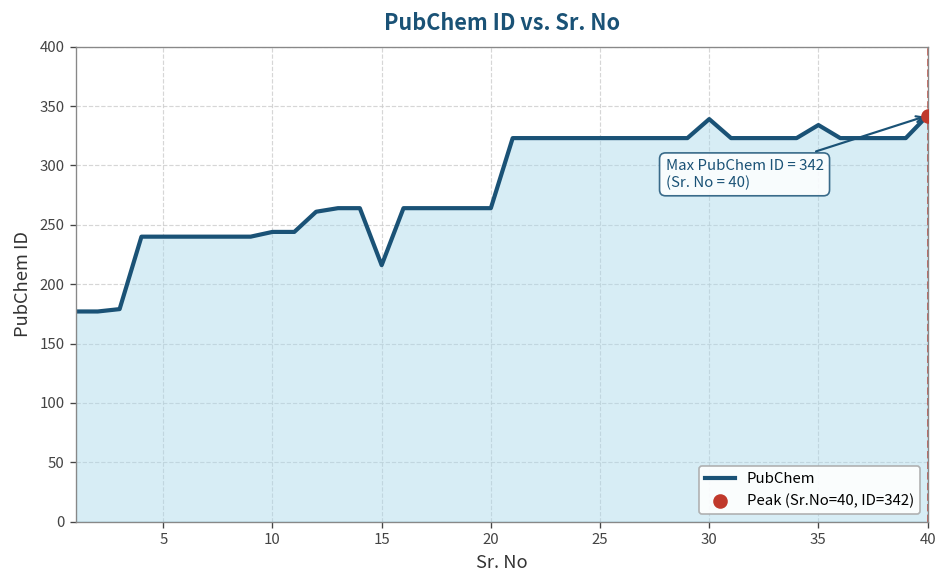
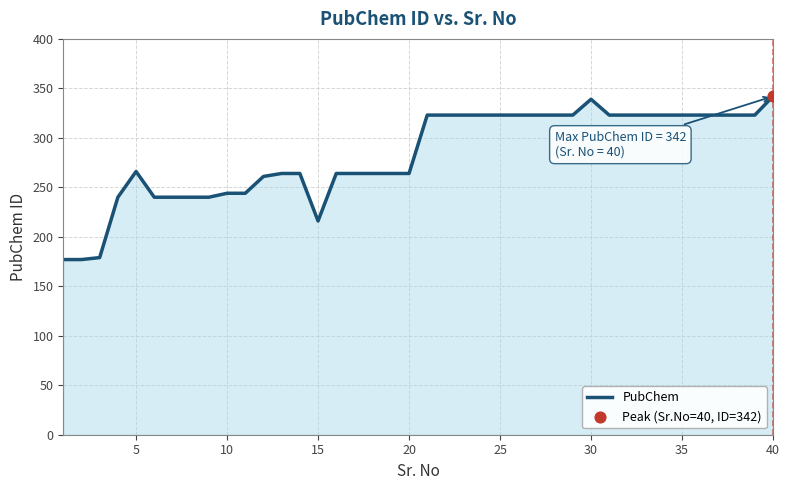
PubChem, 5: 240 -> 270
PubChem, 35: 330 -> 320
